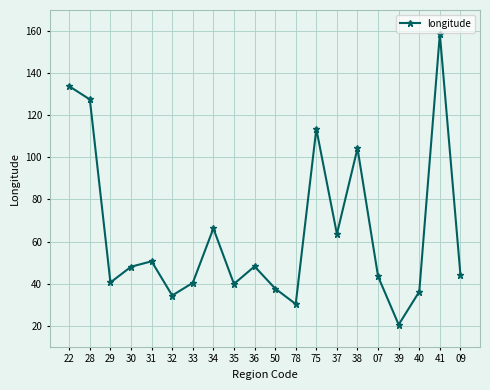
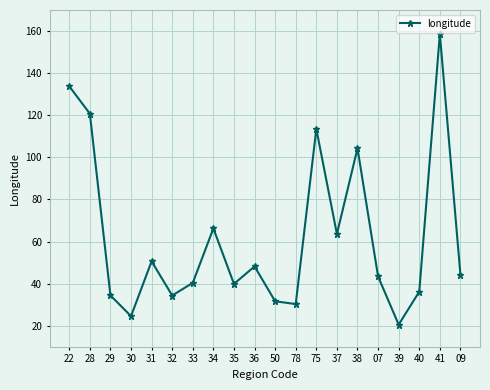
28: 128 -> 121
29: 41 -> 34
30: 48 -> 25
50: 38 -> 32
